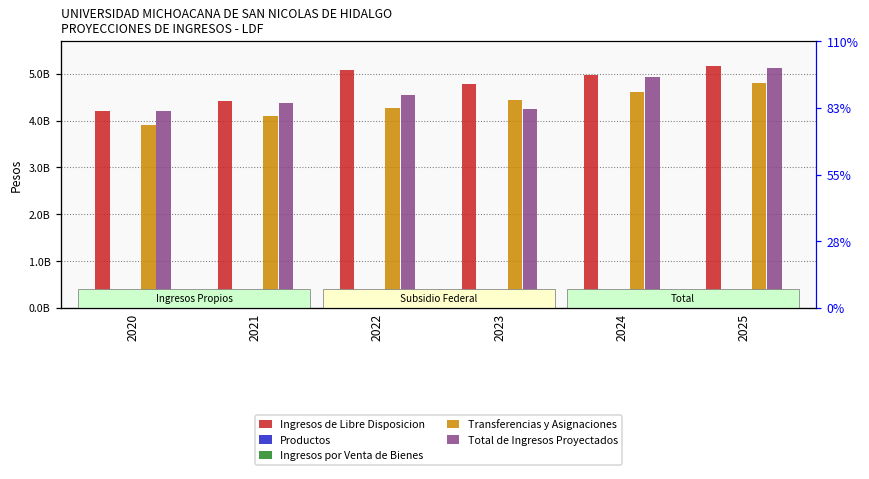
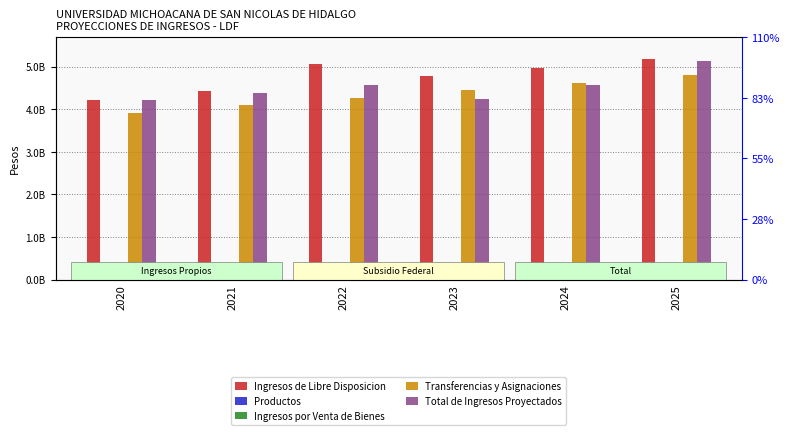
Total de Ingresos Proyectados, 2024: 4900000000 -> 4600000000
